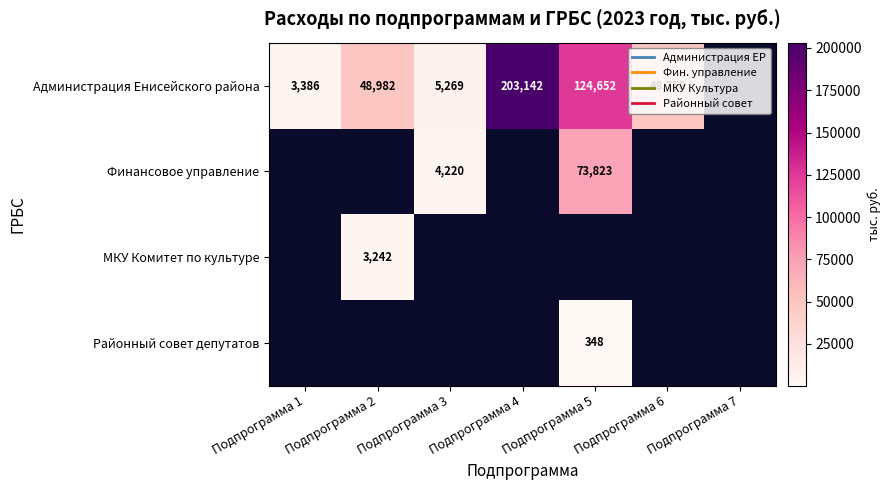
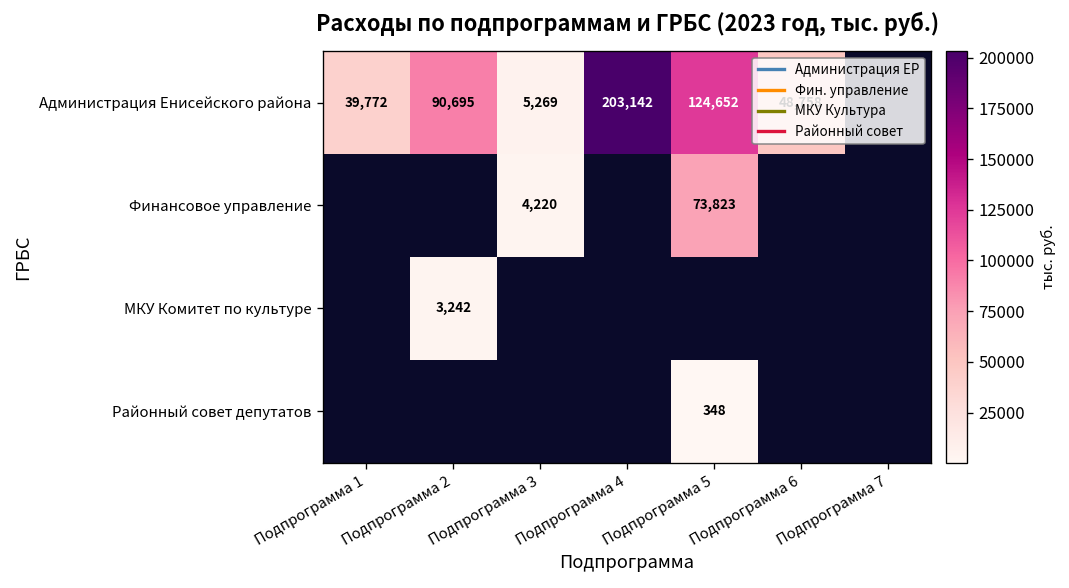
Администрация Енисейского района, Подпрограмма 1: 3,386 -> 39,772
Администрация Енисейского района, Подпрограмма 2: 48,982 -> 90,695
